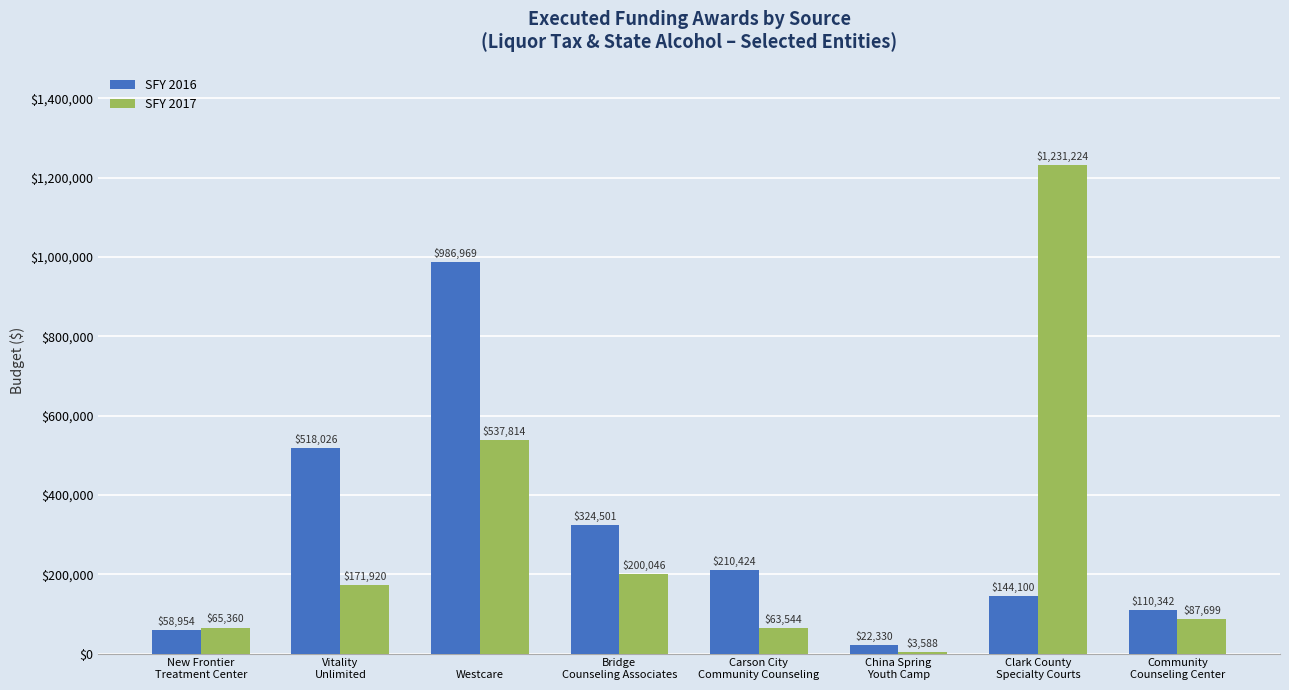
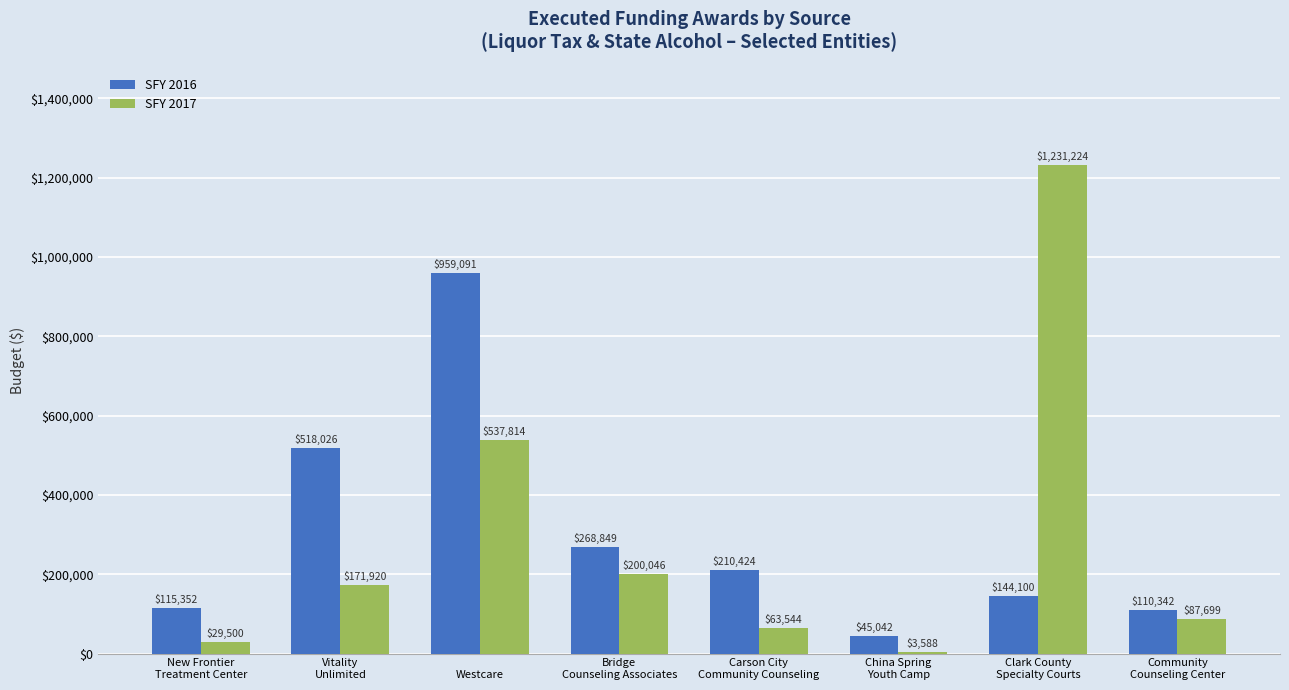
SFY 2016, New Frontier Treatment Center: $58,954 -> $115,352
SFY 2017, New Frontier Treatment Center: $65,360 -> $29,500
SFY 2016, Westcare: $986,969 -> $959,091
SFY 2016, Bridge Counseling Associates: $324,501 -> $268,849
SFY 2016, China Spring Youth Camp: $22,330 -> $45,042
